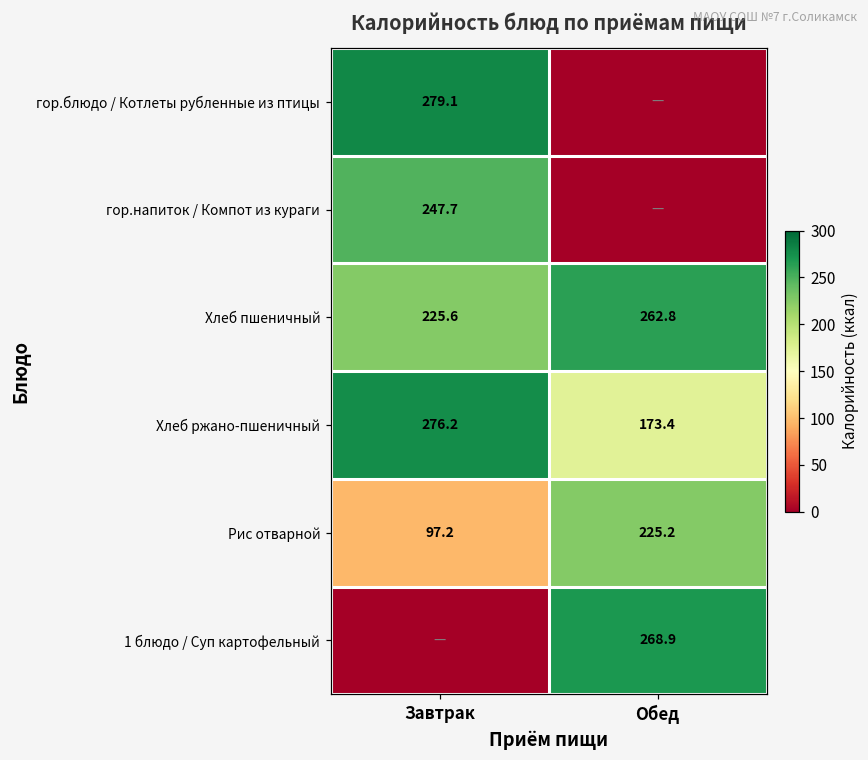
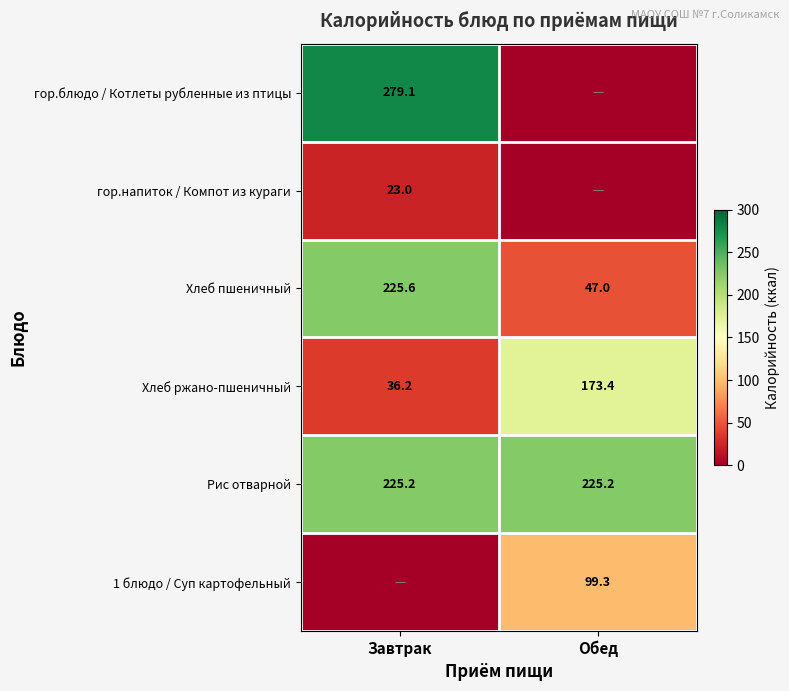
гор.напиток / Компот из кураги, Завтрак: 247.7 -> 23.0
Хлеб пшеничный, Обед: 262.8 -> 47.0
Хлеб ржано-пшеничный, Завтрак: 276.2 -> 36.2
Рис отварной, Завтрак: 97.2 -> 225.2
1 блюдо / Суп картофельный, Обед: 268.9 -> 99.3
